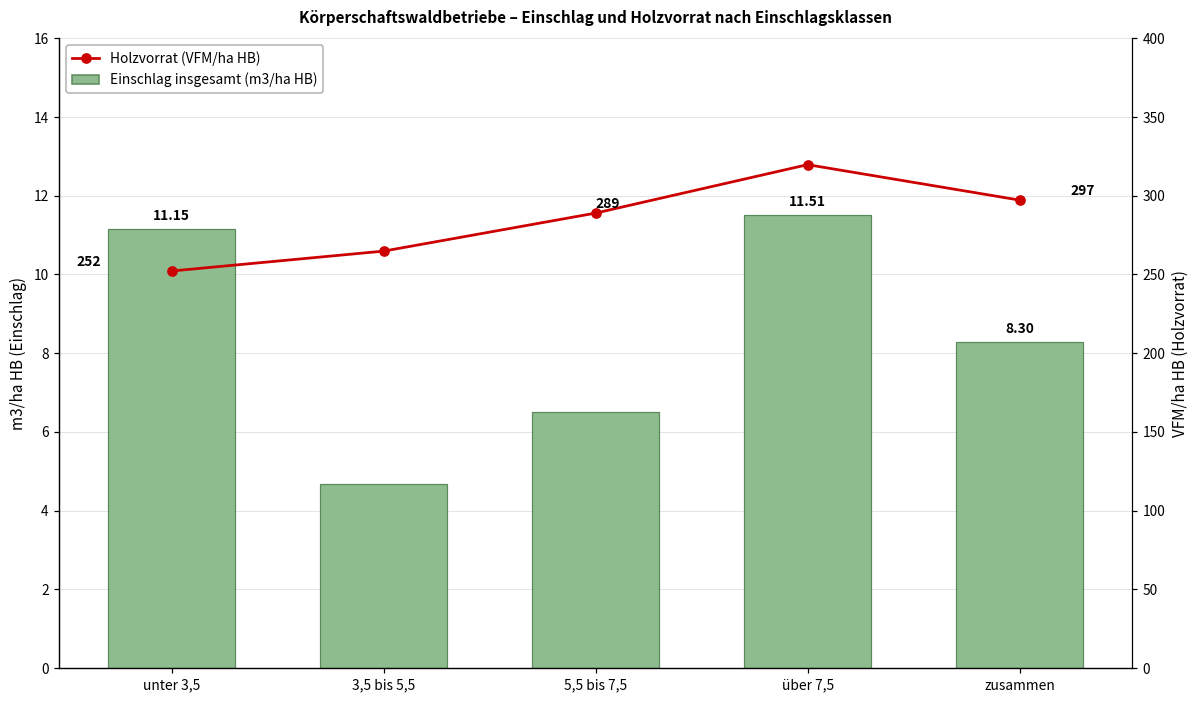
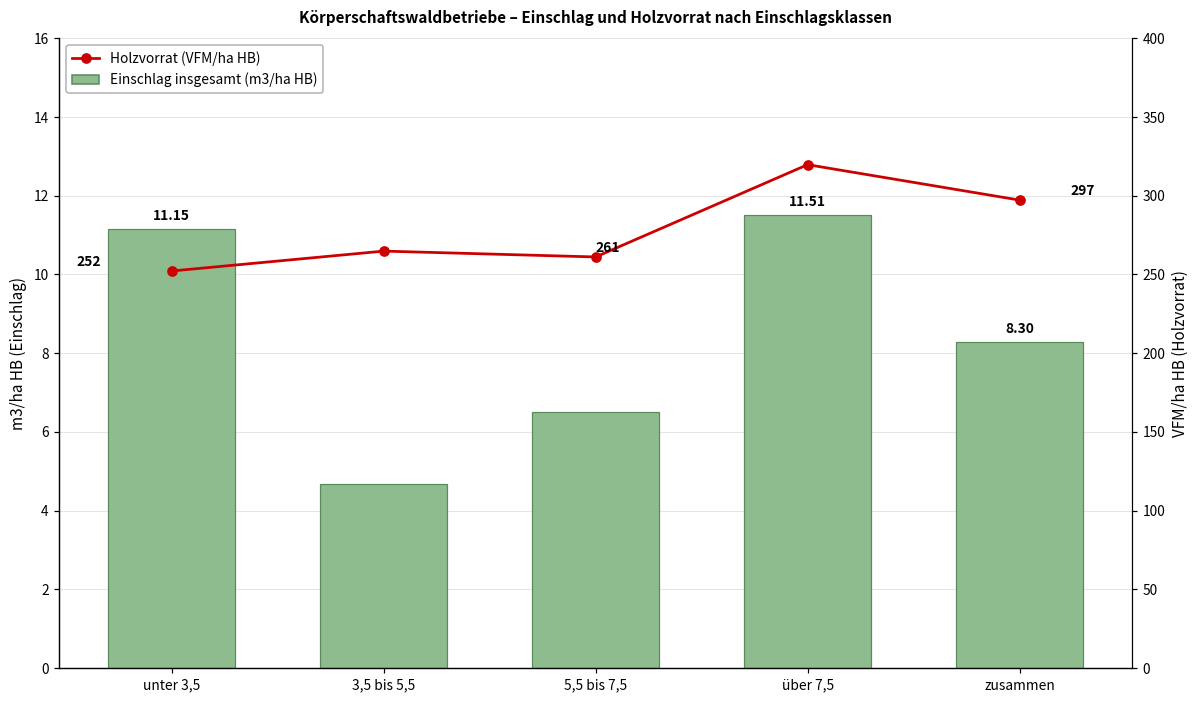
Holzvorrat (VFM/ha HB), 5,5 bis 7,5: 289 -> 261
